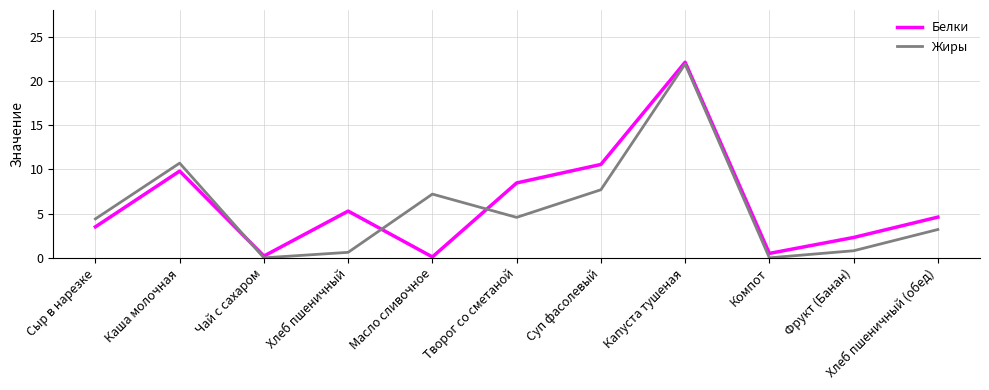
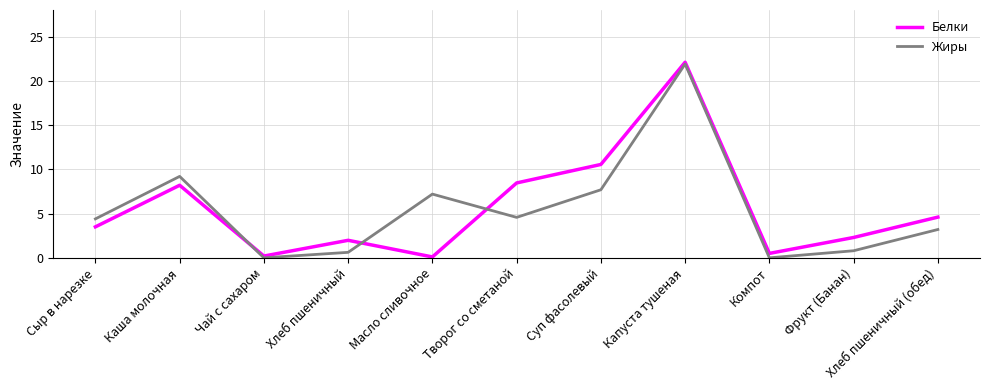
Белки, Каша молочная: 10 -> 8
Жиры, Каша молочная: 11 -> 9
Белки, Хлеб пшеничный: 5 -> 2
